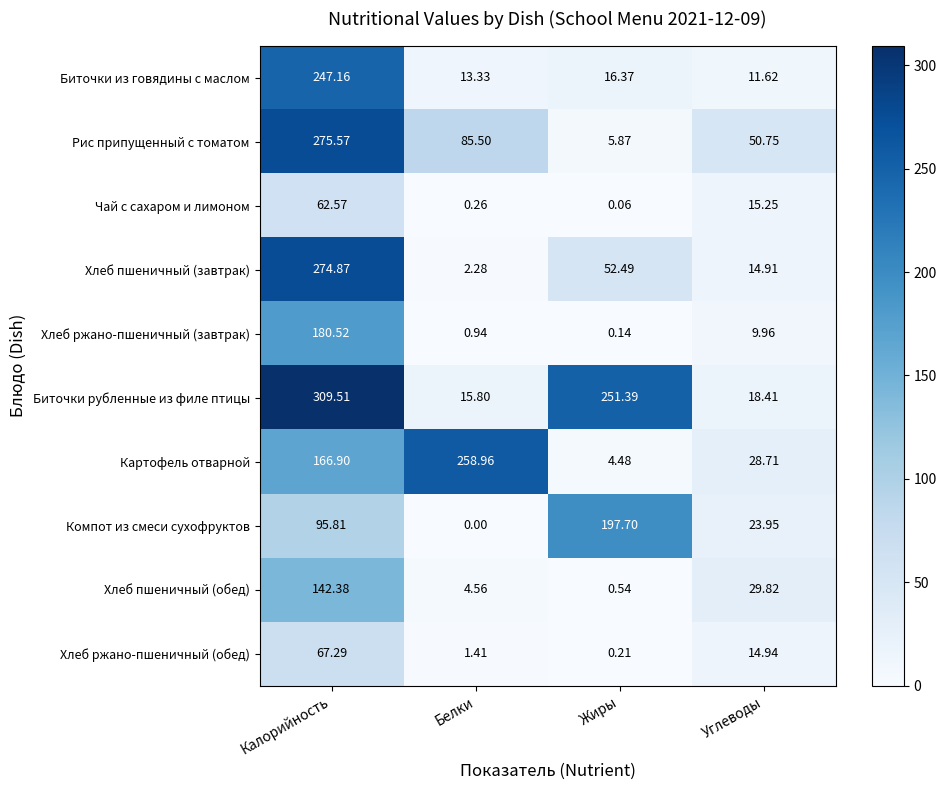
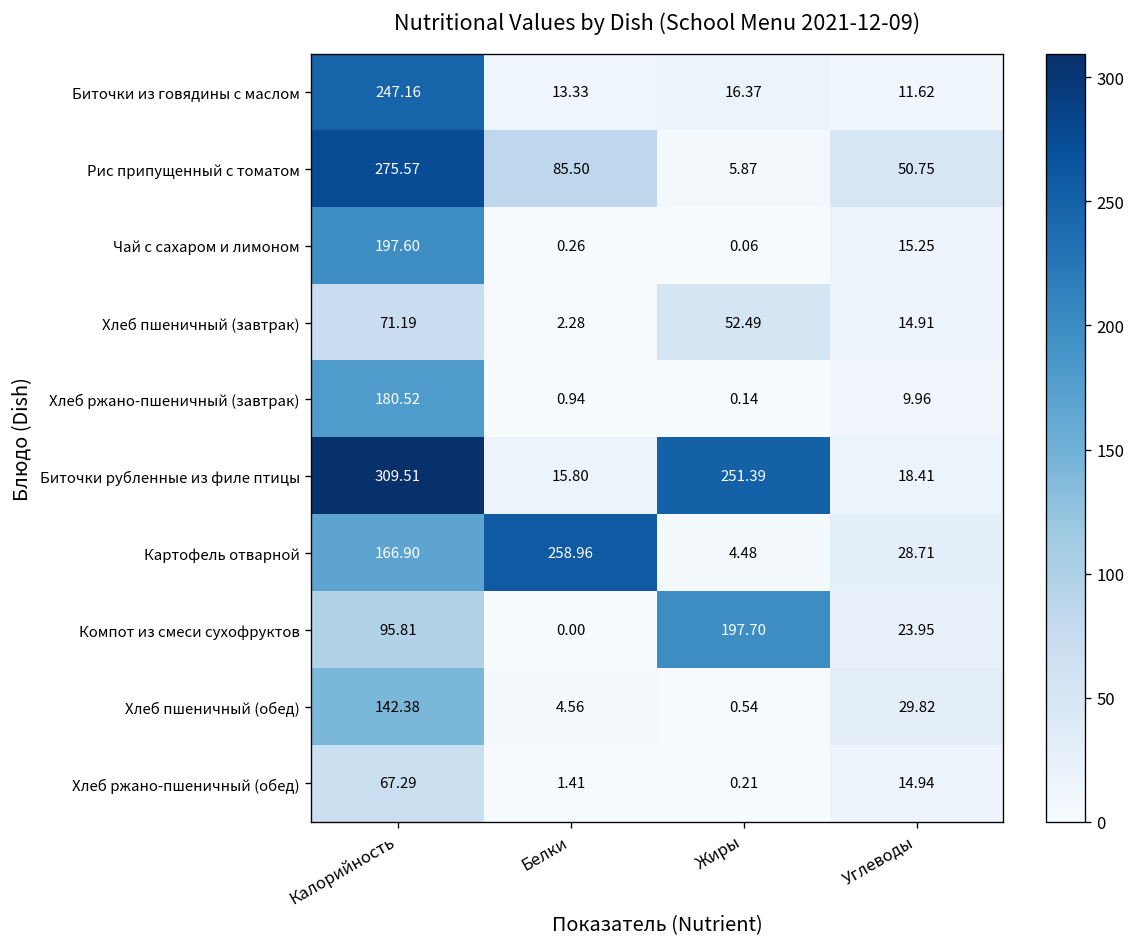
Чай с сахаром и лимоном, Калорийность: 62.57 -> 197.60
Хлеб пшеничный (завтрак), Калорийность: 274.87 -> 71.19
